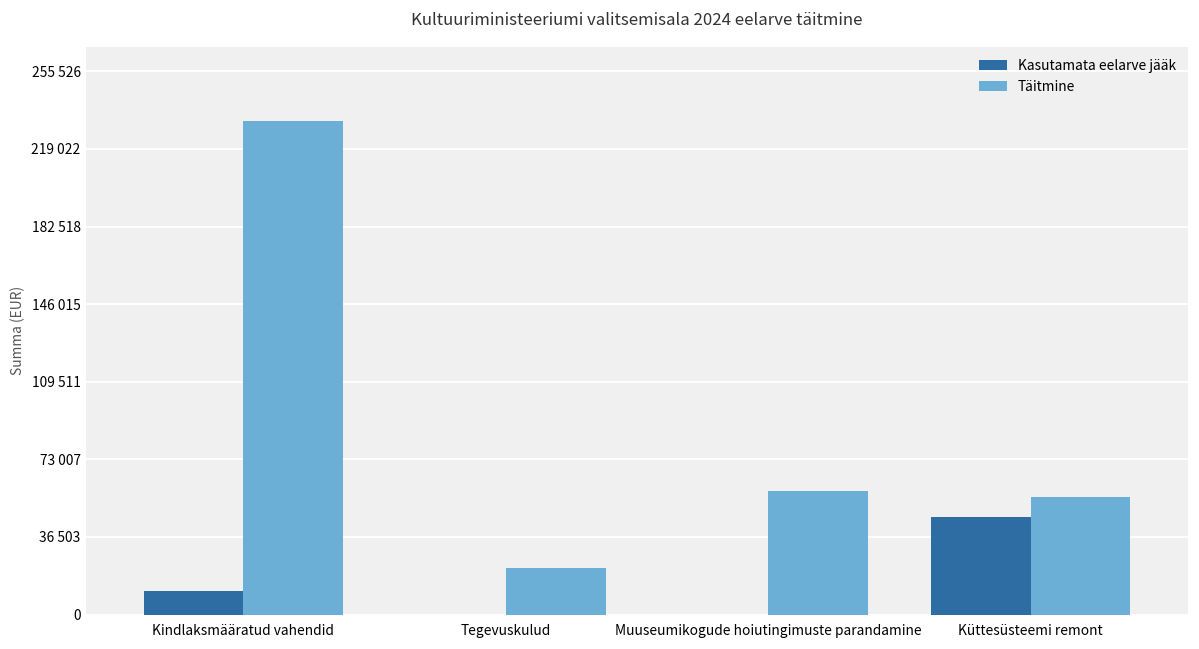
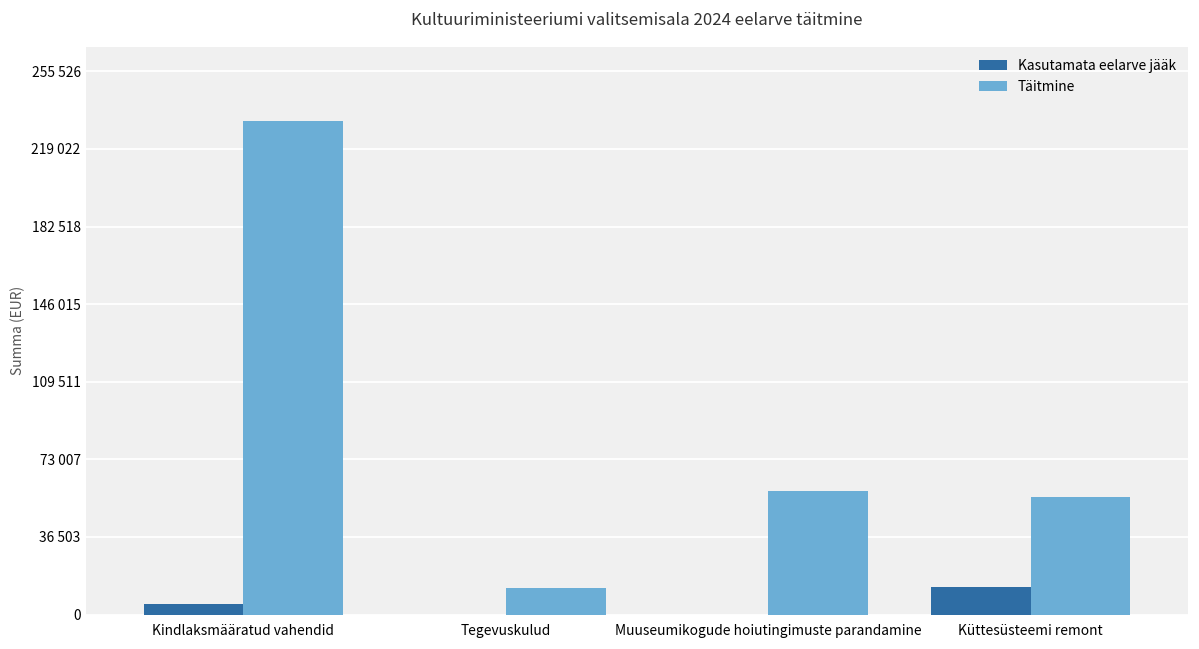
Kasutamata eelarve jääk, Kindlaksmääratud vahendid: 11000 -> 5000
Täitmine, Tegevuskulud: 22000 -> 12000
Kasutamata eelarve jääk, Küttesüsteemi remont: 46000 -> 13000
